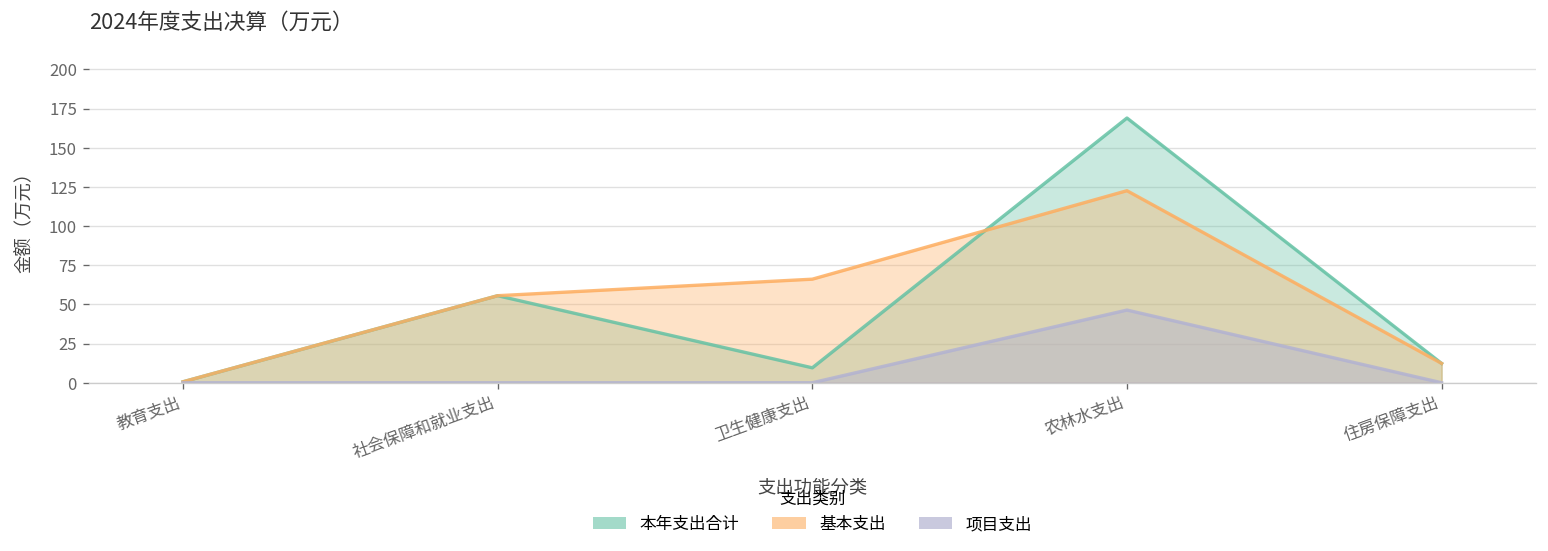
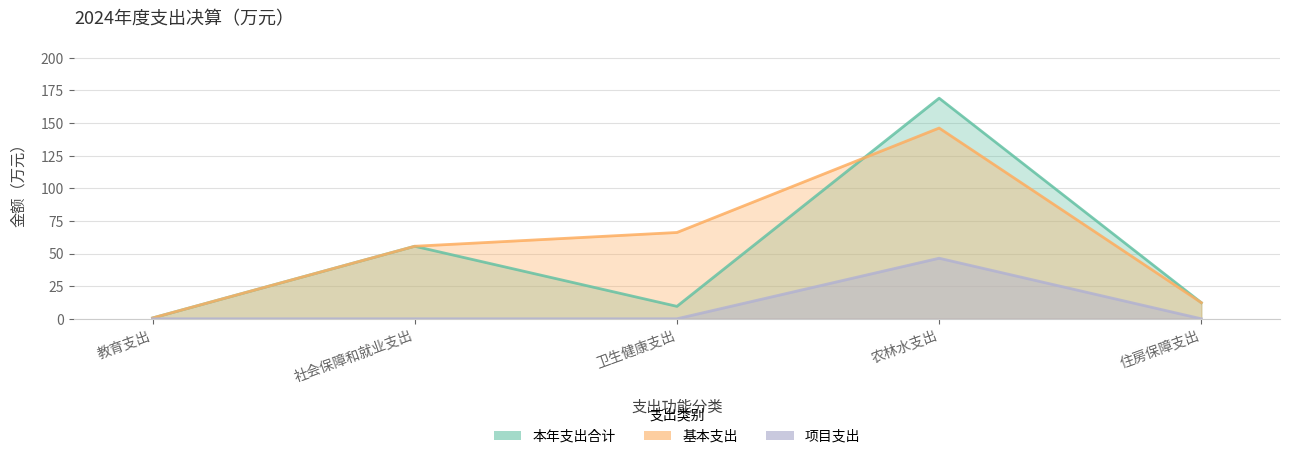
基本支出, 农林水支出: 123 -> 146
